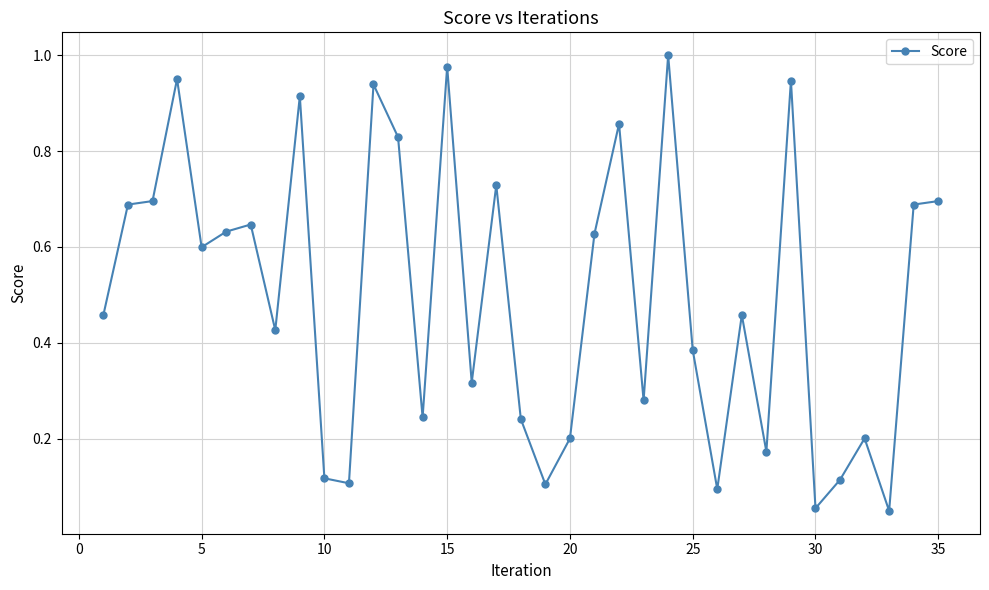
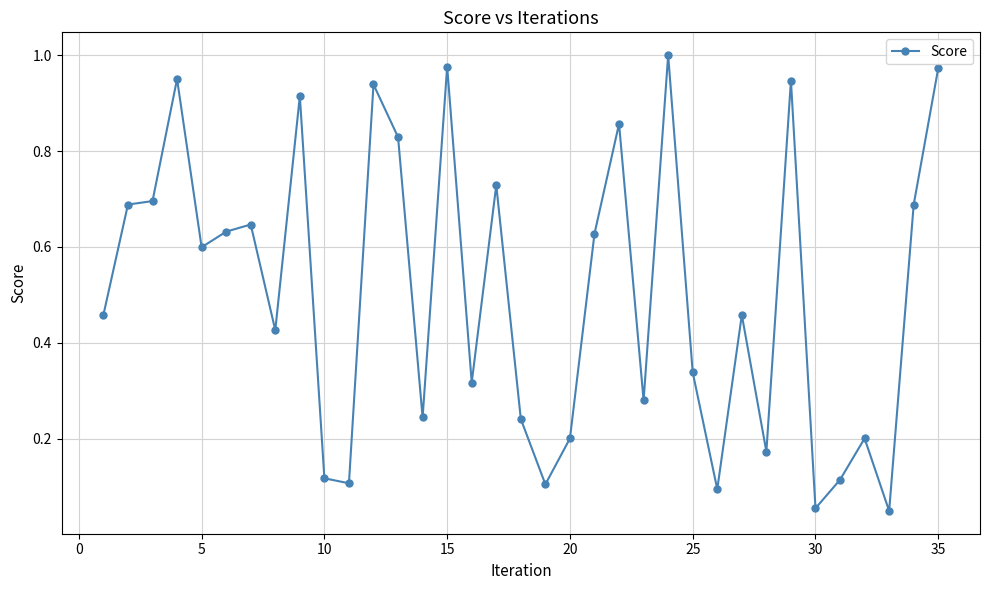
25: 0.39 -> 0.34
35: 0.70 -> 0.97
